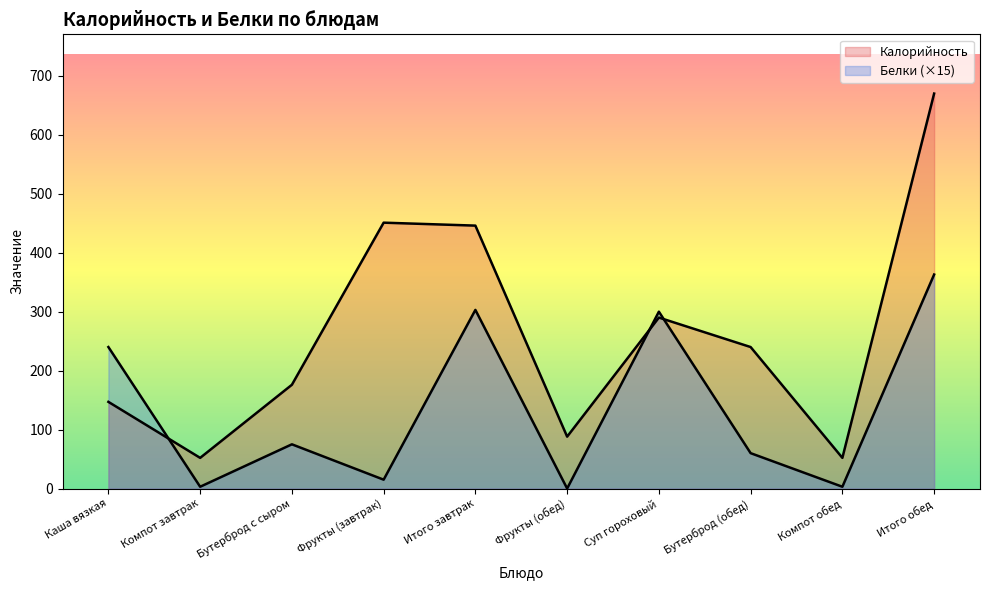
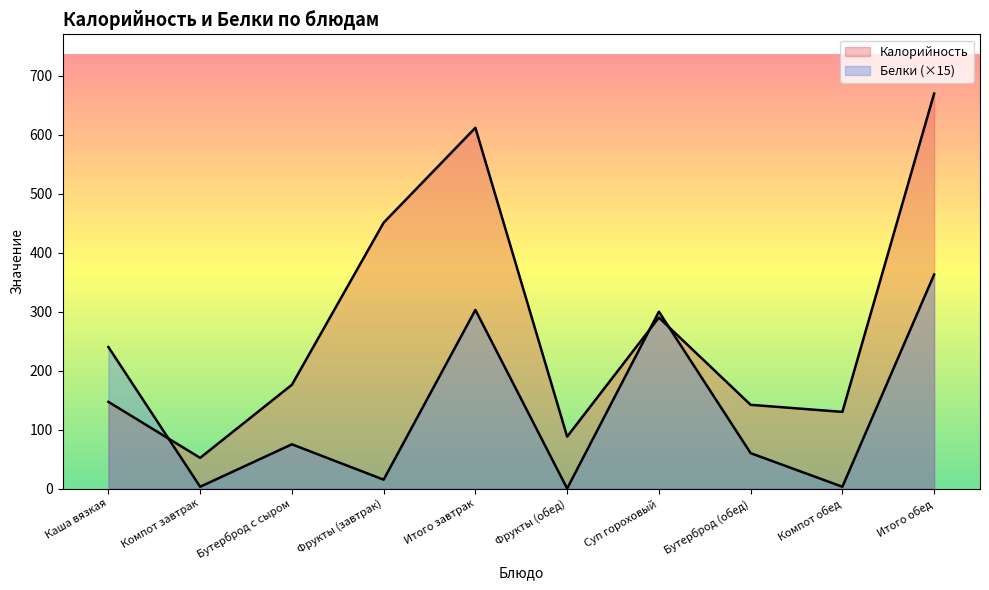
Калорийность, Итого завтрак: 450 -> 610
Калорийность, Бутерброд (обед): 240 -> 140
Калорийность, Компот обед: 50 -> 130
